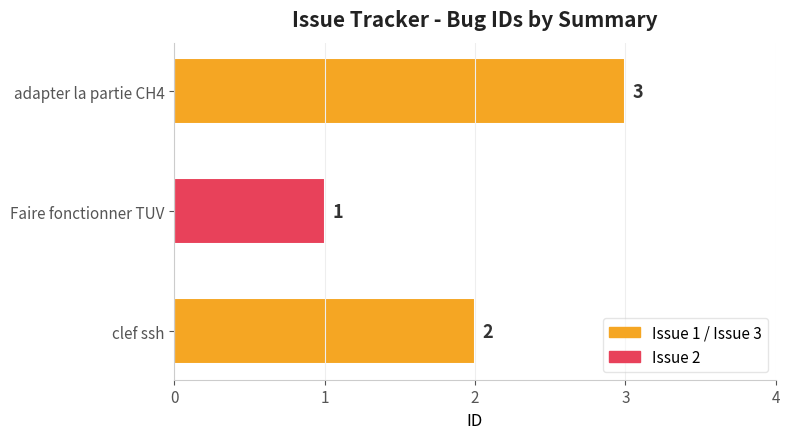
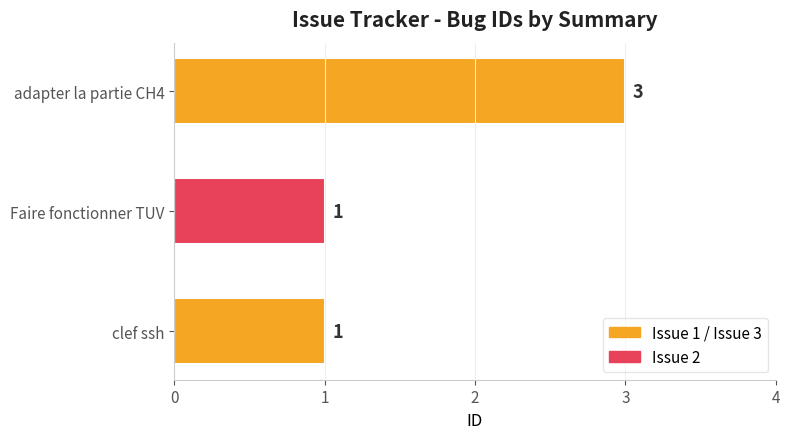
clef ssh: 2 -> 1
